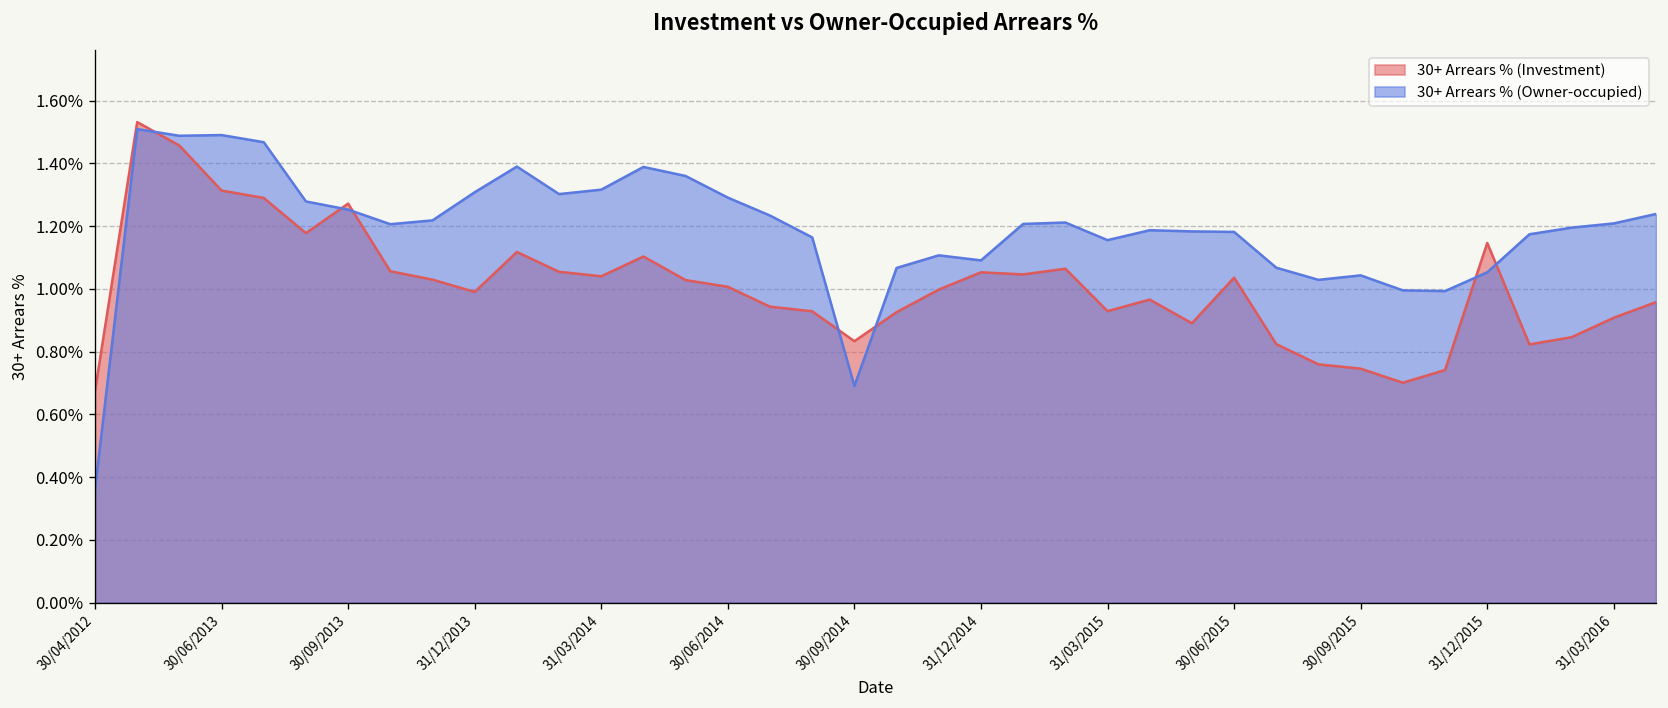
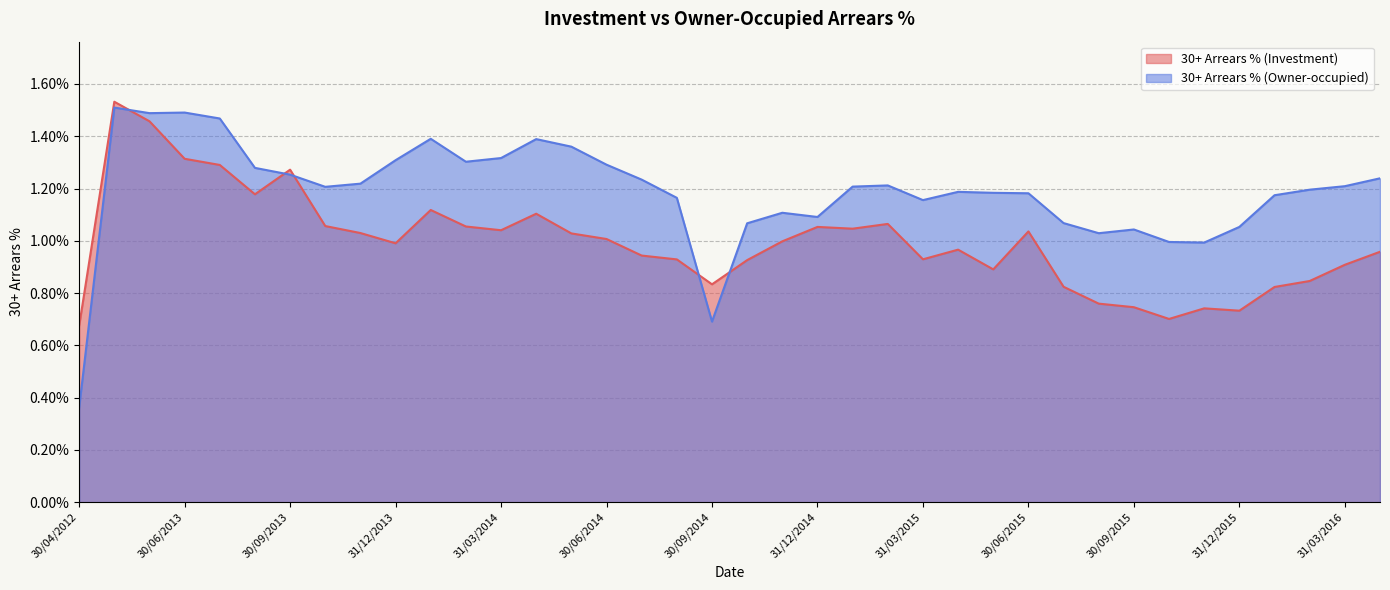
30+ Arrears % (Investment), 31/12/2015: 1.15% -> 0.73%
